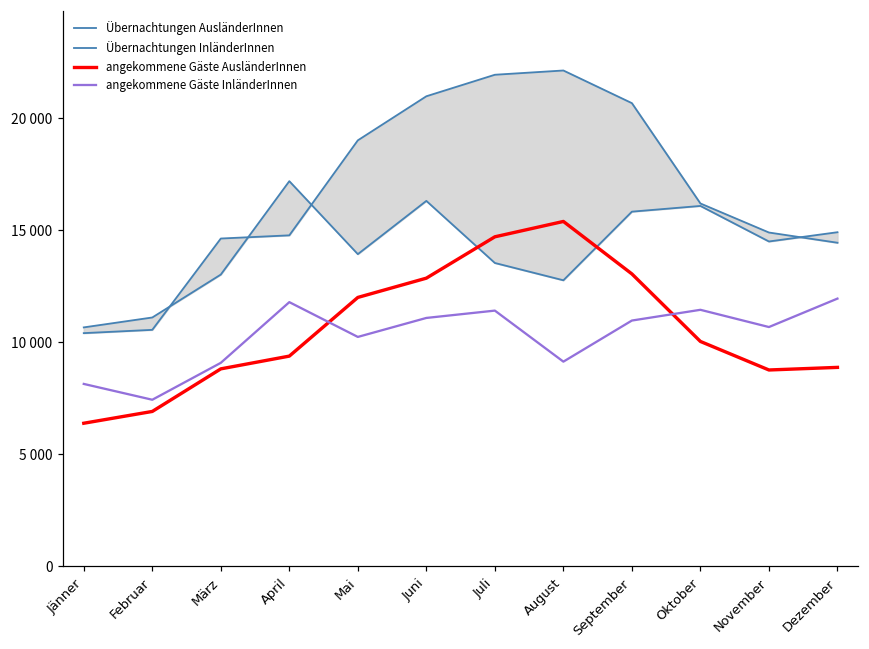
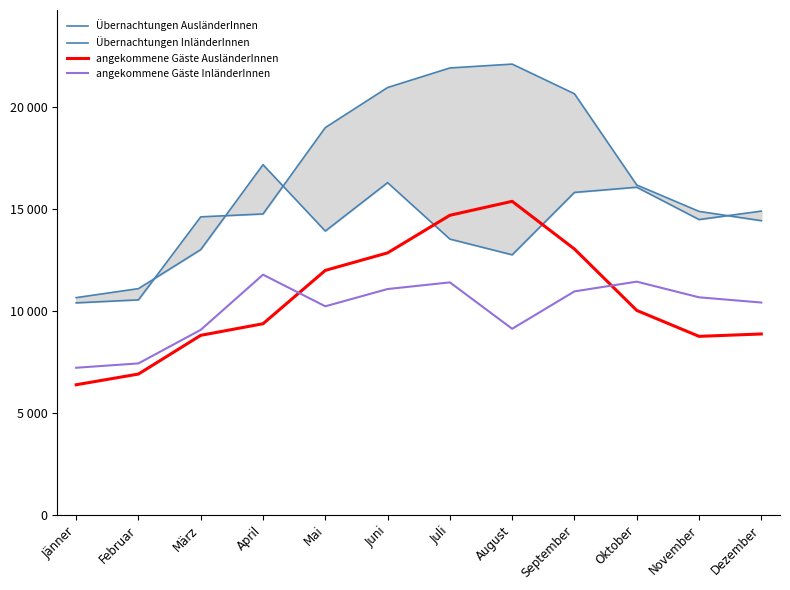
angekommene Gäste InländerInnen, Jänner: 8100 -> 7200
angekommene Gäste InländerInnen, Dezember: 11900 -> 10400
